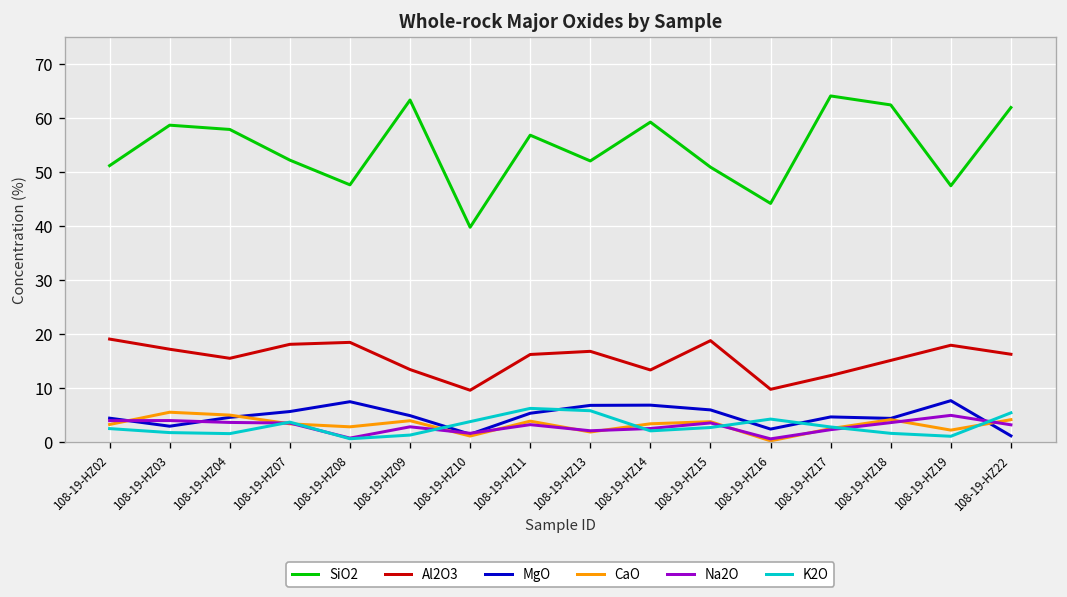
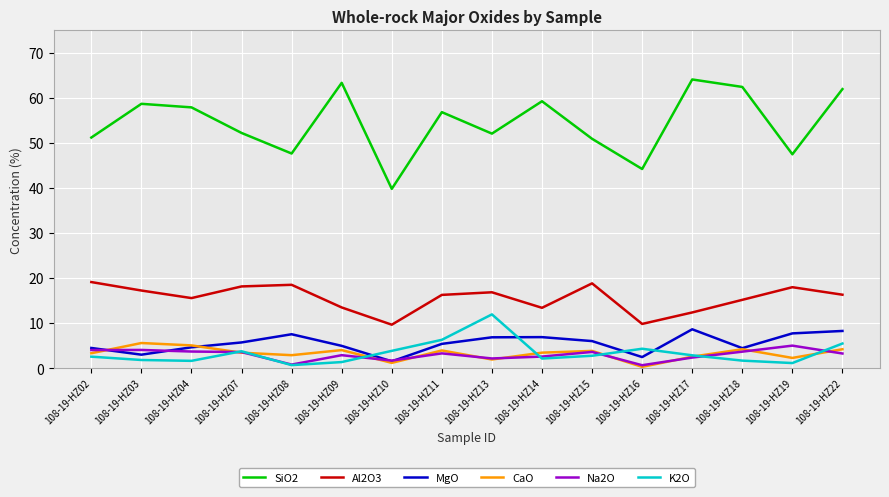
K2O, 108-19-HZ13: 6 -> 12
MgO, 108-19-HZ17: 5 -> 9
MgO, 108-19-HZ22: 1 -> 8
